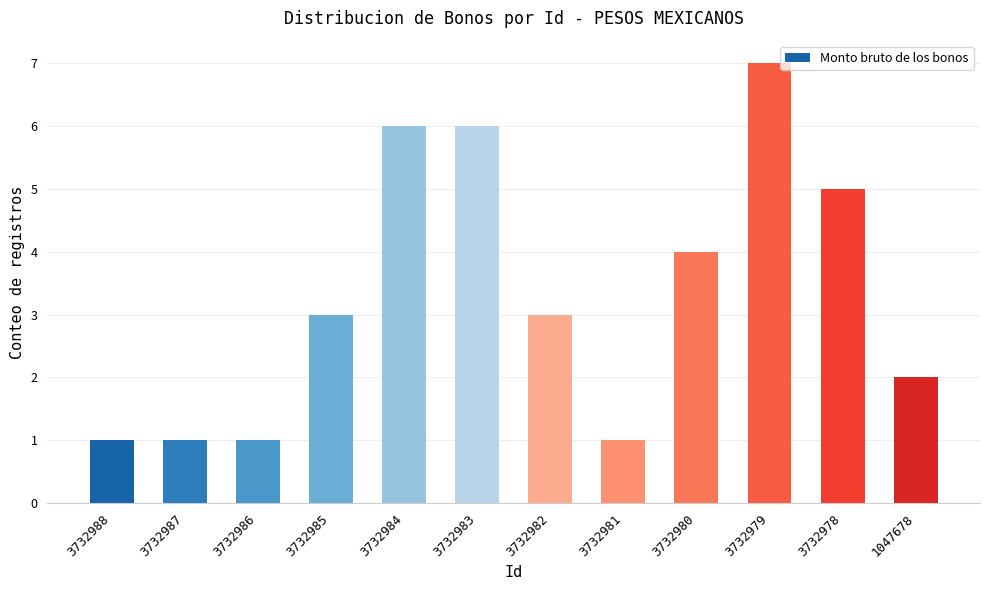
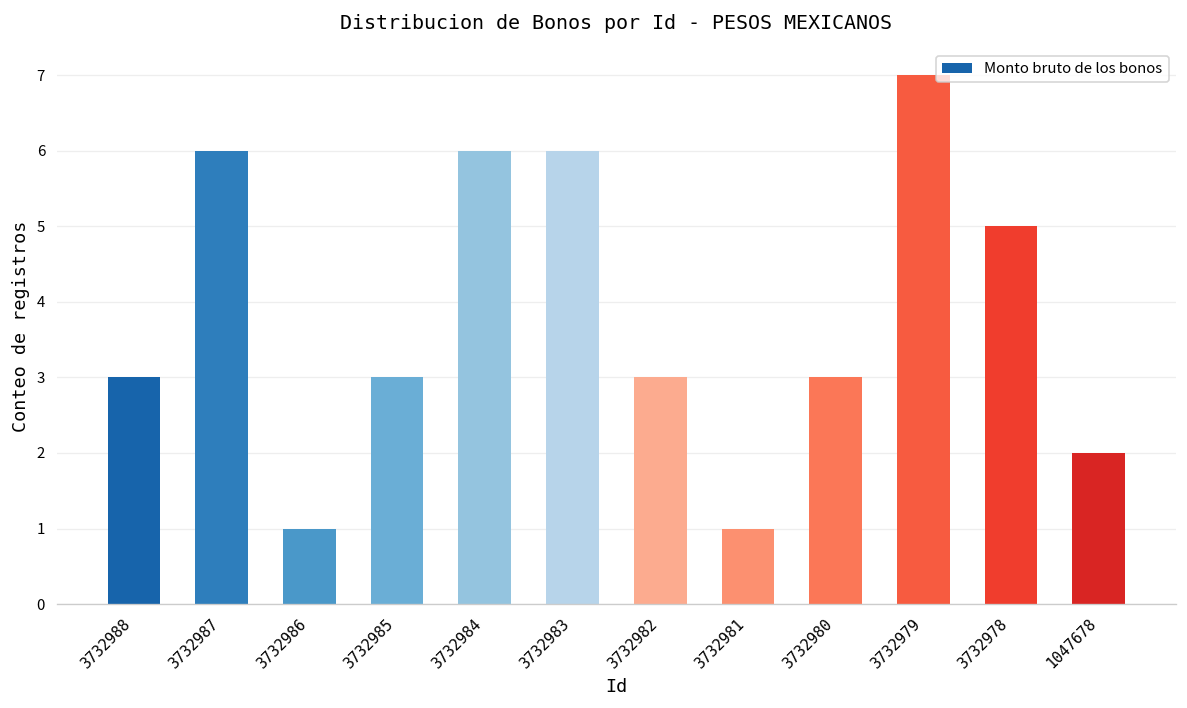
3732988: 1 -> 3
3732987: 1 -> 6
3732980: 4 -> 3
